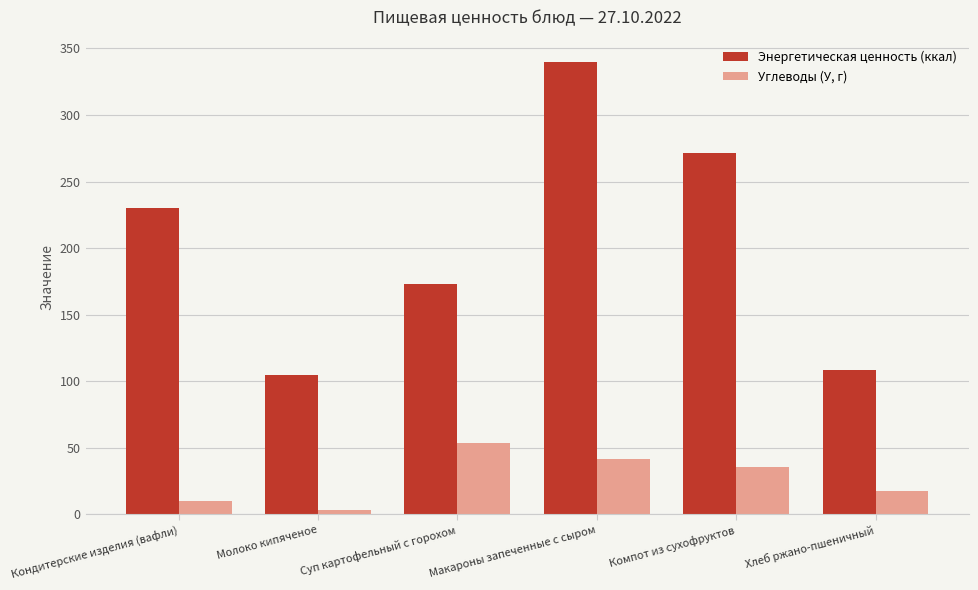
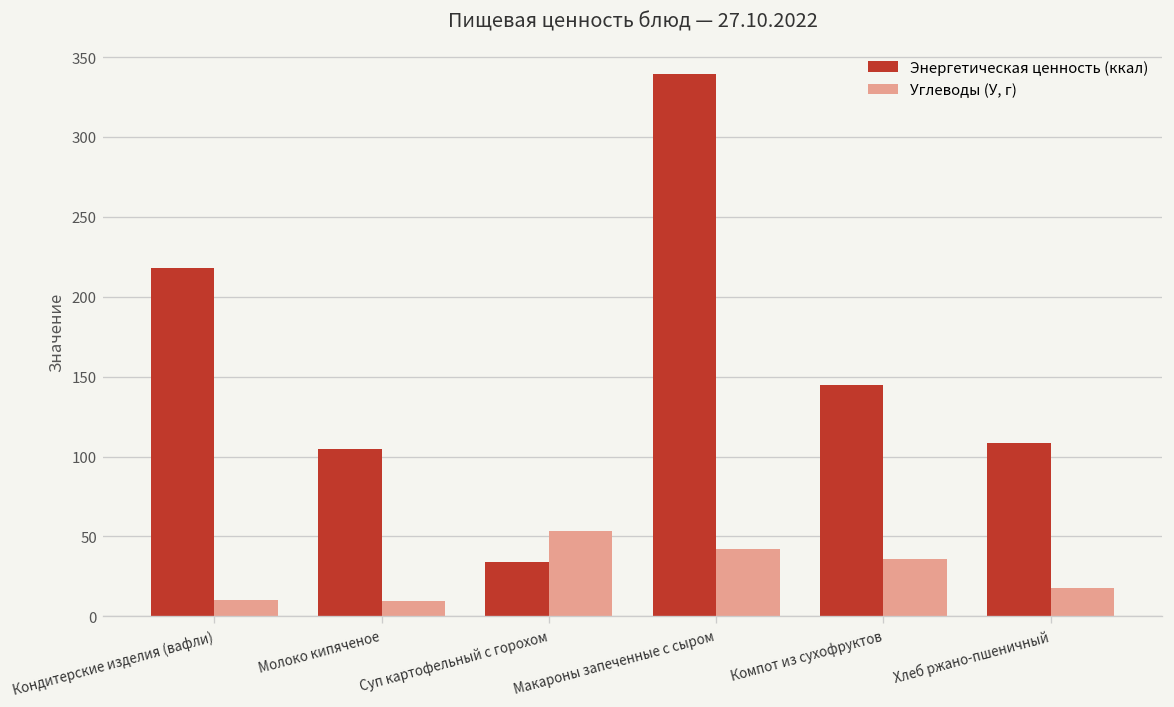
Энергетическая ценность (ккал), Кондитерские изделия (вафли): 230 -> 218
Углеводы (У, г), Молоко кипяченое: 3 -> 9
Энергетическая ценность (ккал), Суп картофельный с горохом: 173 -> 34
Энергетическая ценность (ккал), Компот из сухофруктов: 271 -> 145
